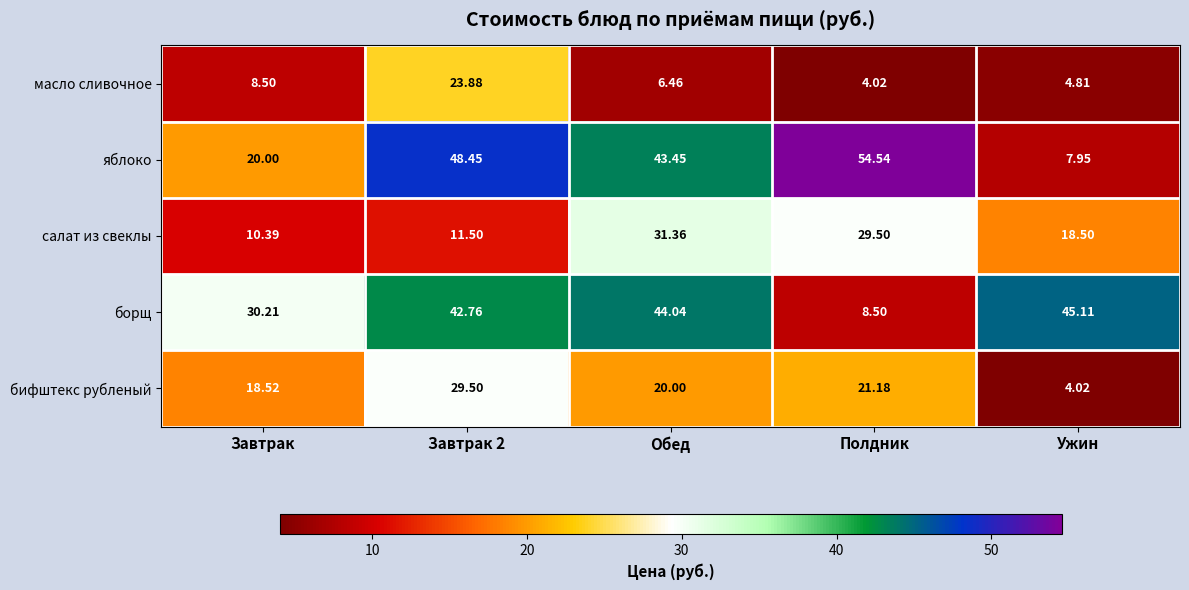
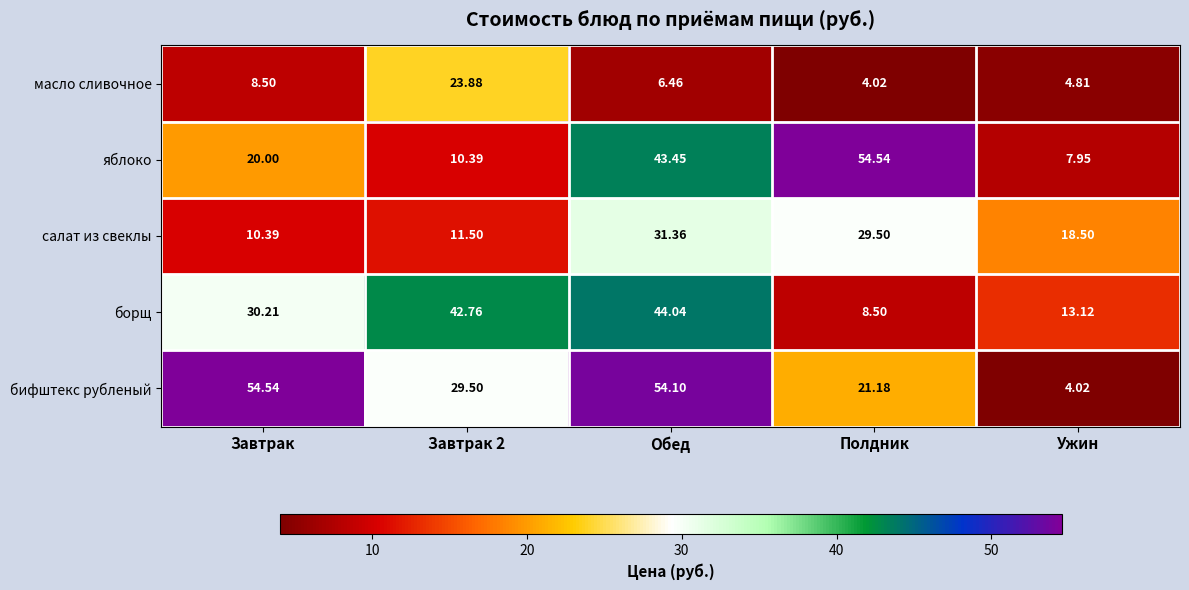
яблоко, Завтрак 2: 48.45 -> 10.39
борщ, Ужин: 45.11 -> 13.12
бифштекс рубленый, Завтрак: 18.52 -> 54.54
бифштекс рубленый, Обед: 20.00 -> 54.10
